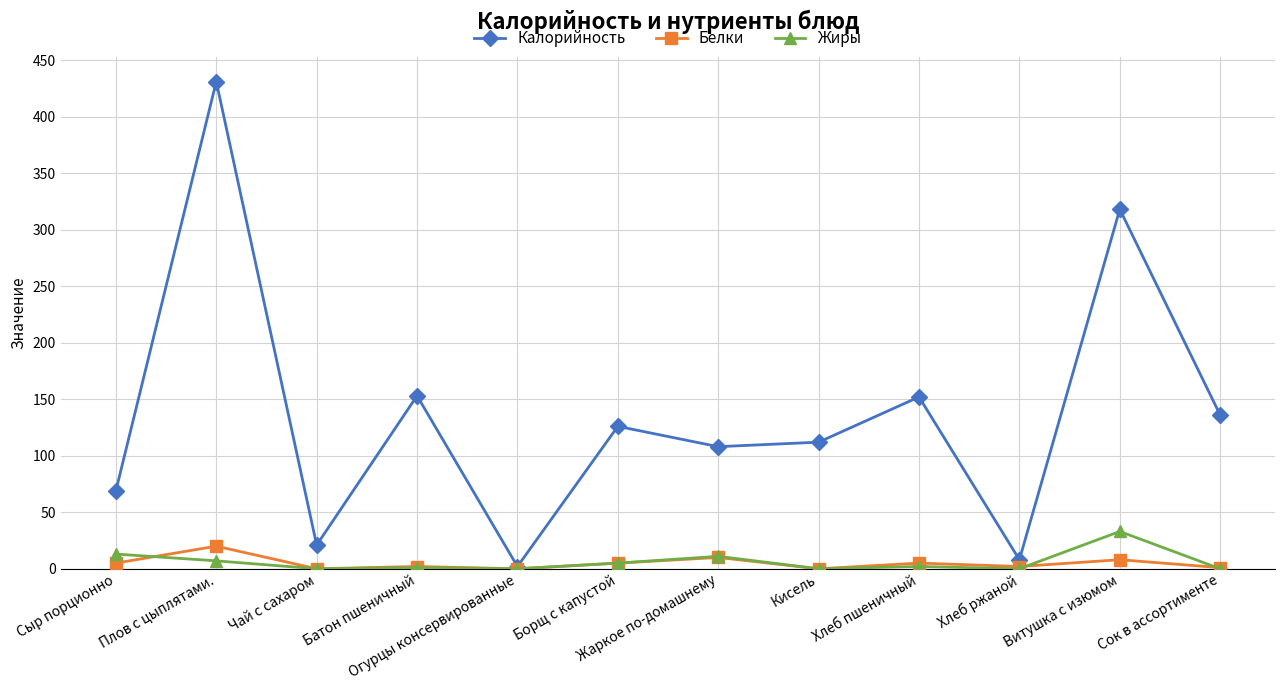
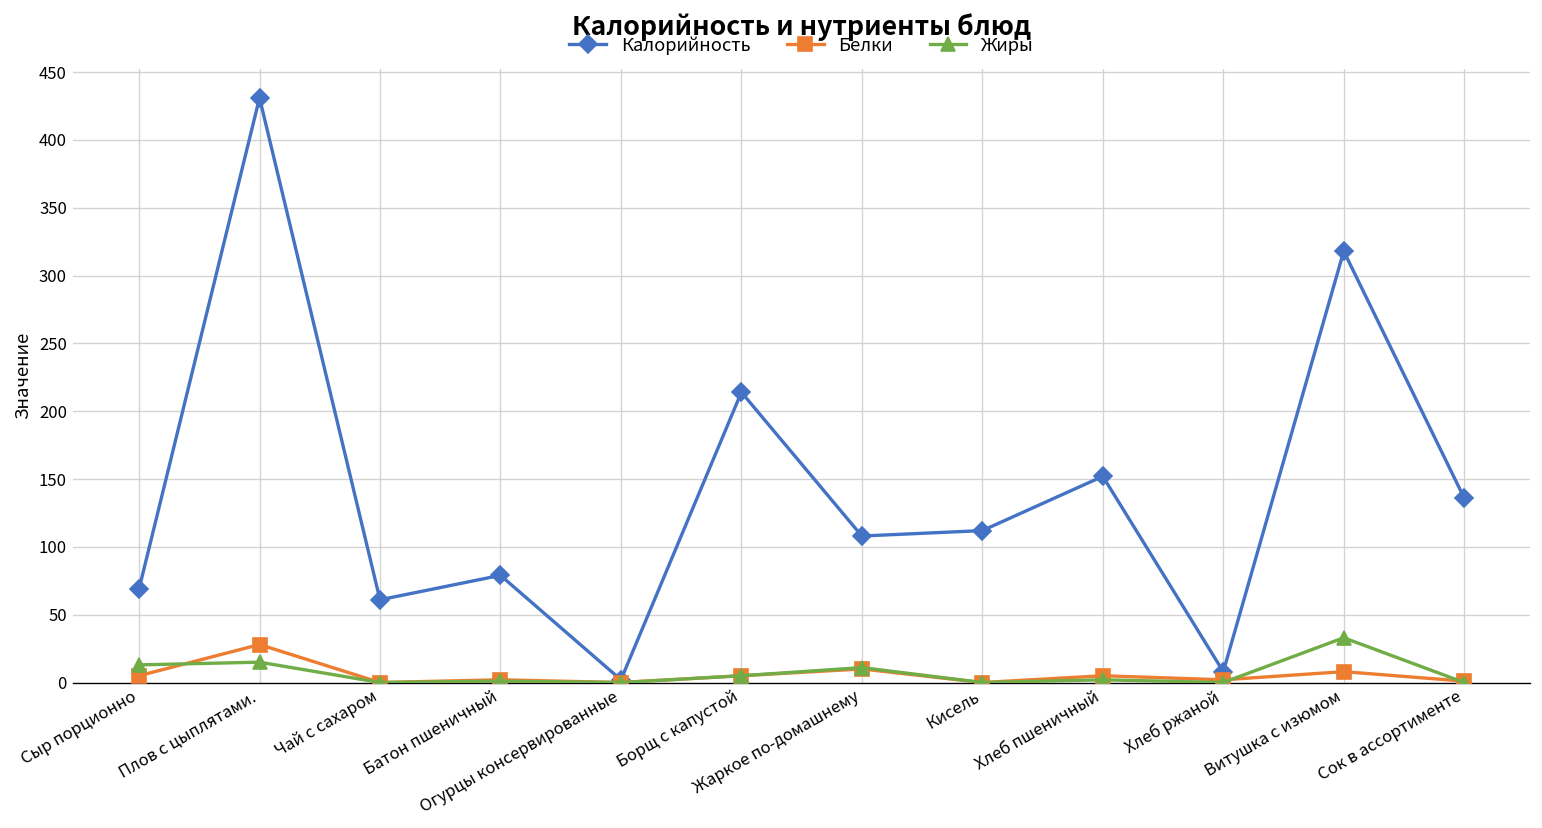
Белки, Плов с цыплятами.: 20 -> 28
Жиры, Плов с цыплятами.: 7 -> 15
Калорийность, Чай с сахаром: 21 -> 61
Калорийность, Батон пшеничный: 153 -> 79
Калорийность, Борщ с капустой: 126 -> 214
